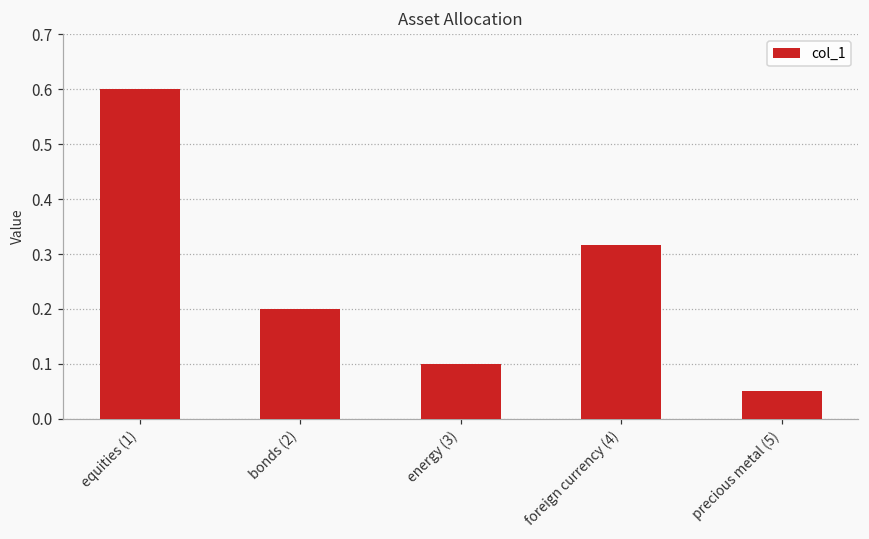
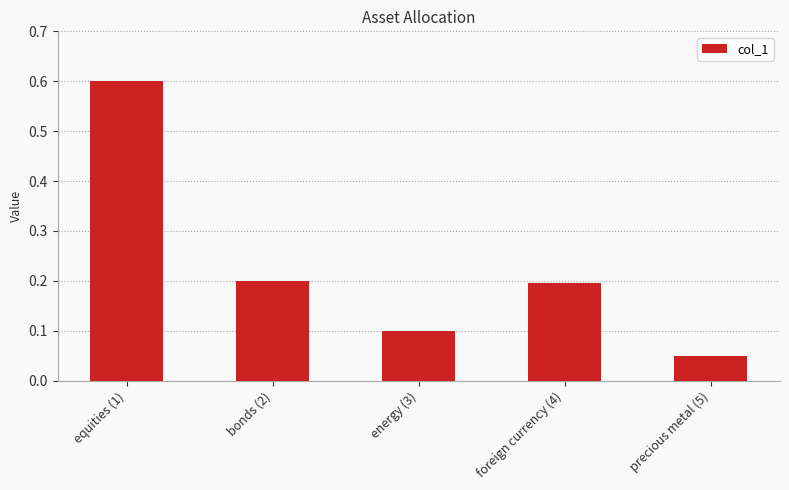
foreign currency (4): 0.32 -> 0.20
